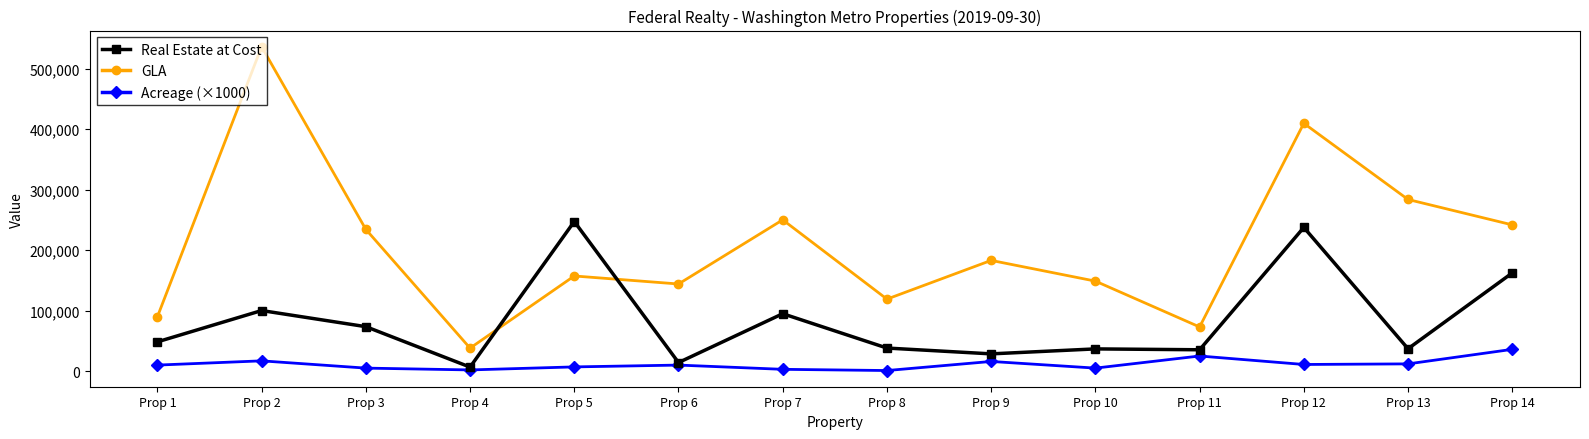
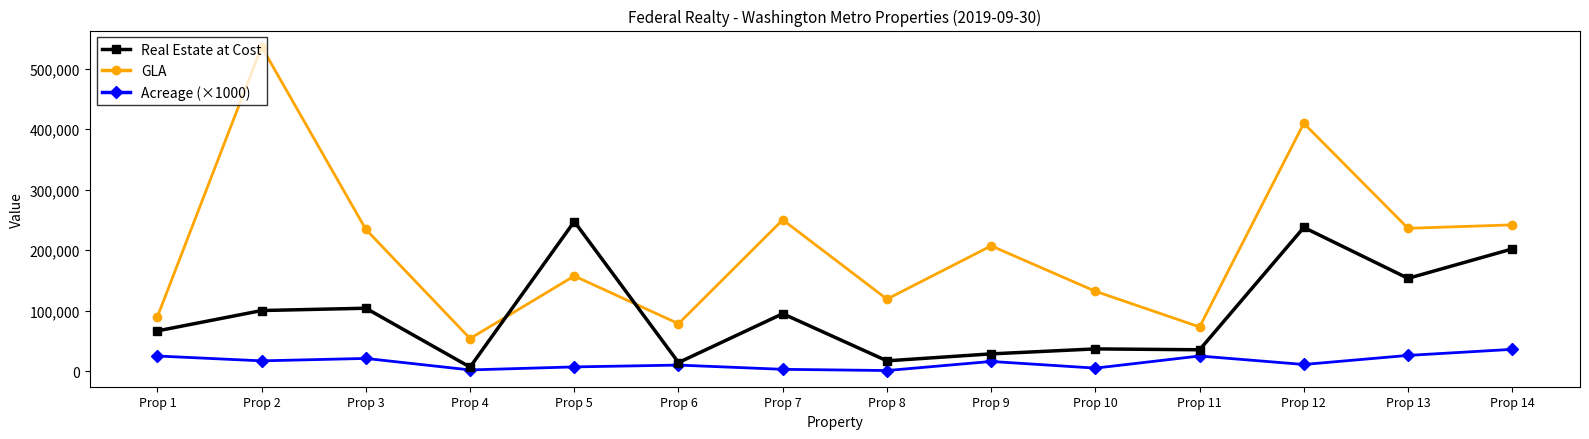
Real Estate at Cost, Prop 1: 50,000 -> 70,000
Acreage (×1000), Prop 1: 10,000 -> 30,000
Real Estate at Cost, Prop 3: 70,000 -> 100,000
Acreage (×1000), Prop 3: 10,000 -> 20,000
GLA, Prop 4: 40,000 -> 50,000
GLA, Prop 6: 140,000 -> 80,000
Real Estate at Cost, Prop 8: 40,000 -> 20,000
GLA, Prop 9: 180,000 -> 210,000
GLA, Prop 10: 150,000 -> 130,000
Real Estate at Cost, Prop 13: 40,000 -> 150,000
GLA, Prop 13: 280,000 -> 240,000
Acreage (×1000), Prop 13: 10,000 -> 30,000
Real Estate at Cost, Prop 14: 160,000 -> 200,000
